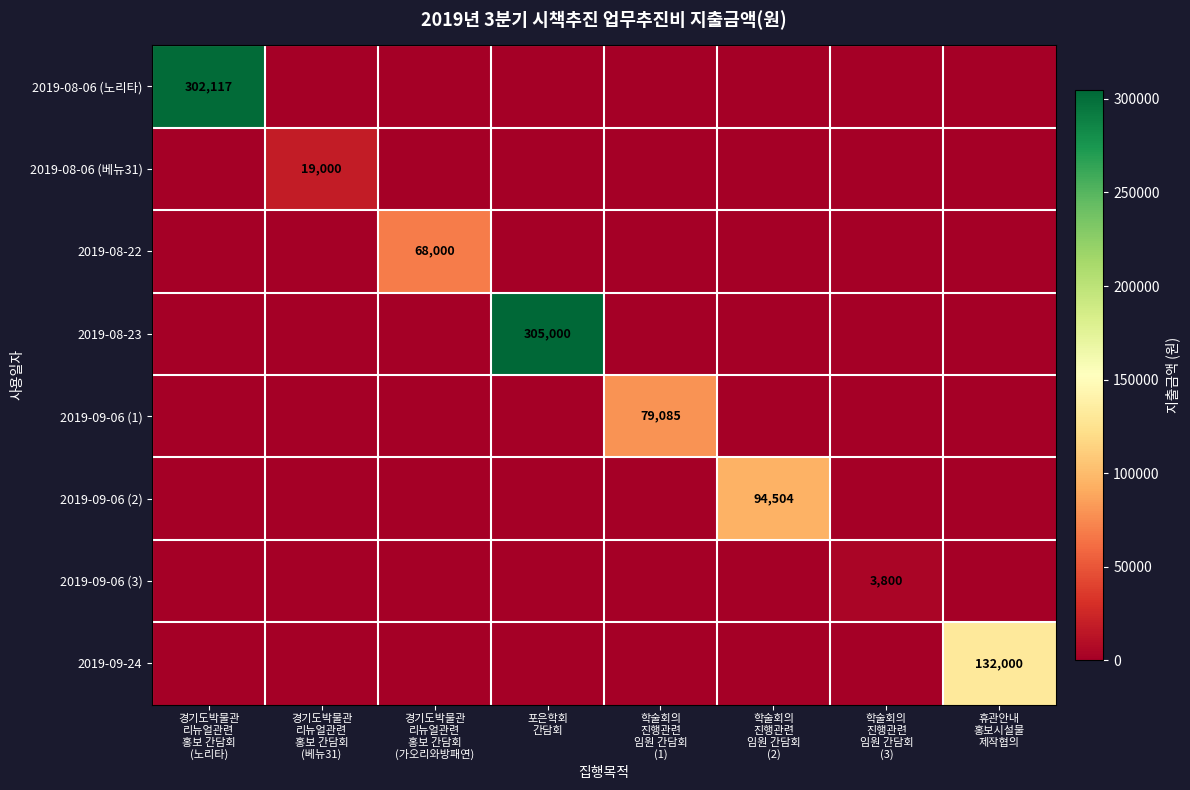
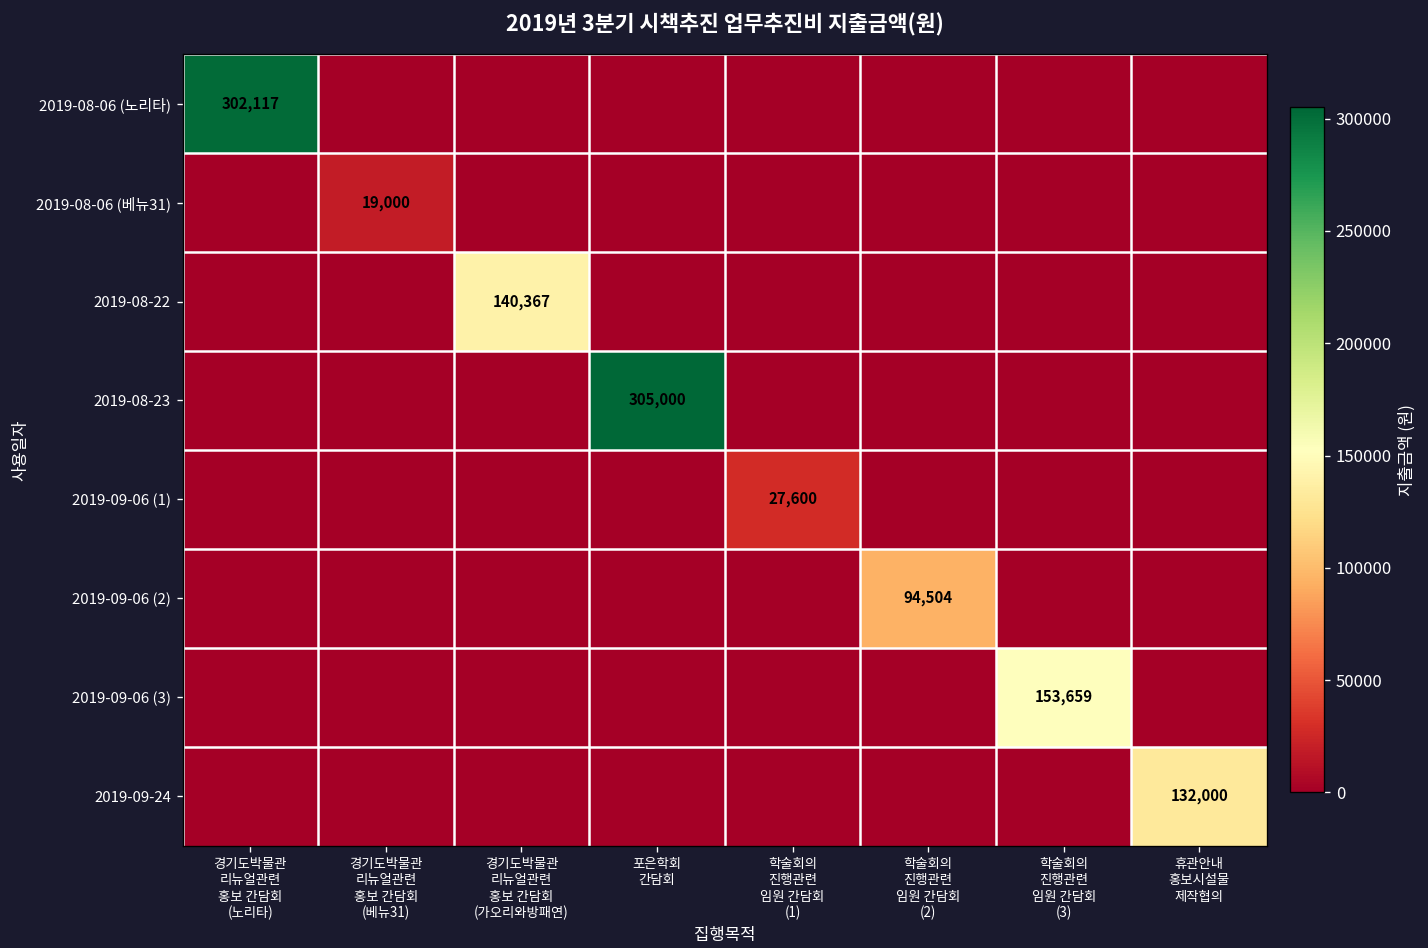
2019-08-22, 경기도박물관 리뉴얼관련 홍보 간담회 (가오리와방패연): 68,000 -> 140,367
2019-09-06 (1), 학술회의 진행관련 임원 간담회 (1): 79,085 -> 27,600
2019-09-06 (3), 학술회의 진행관련 임원 간담회 (3): 3,800 -> 153,659
